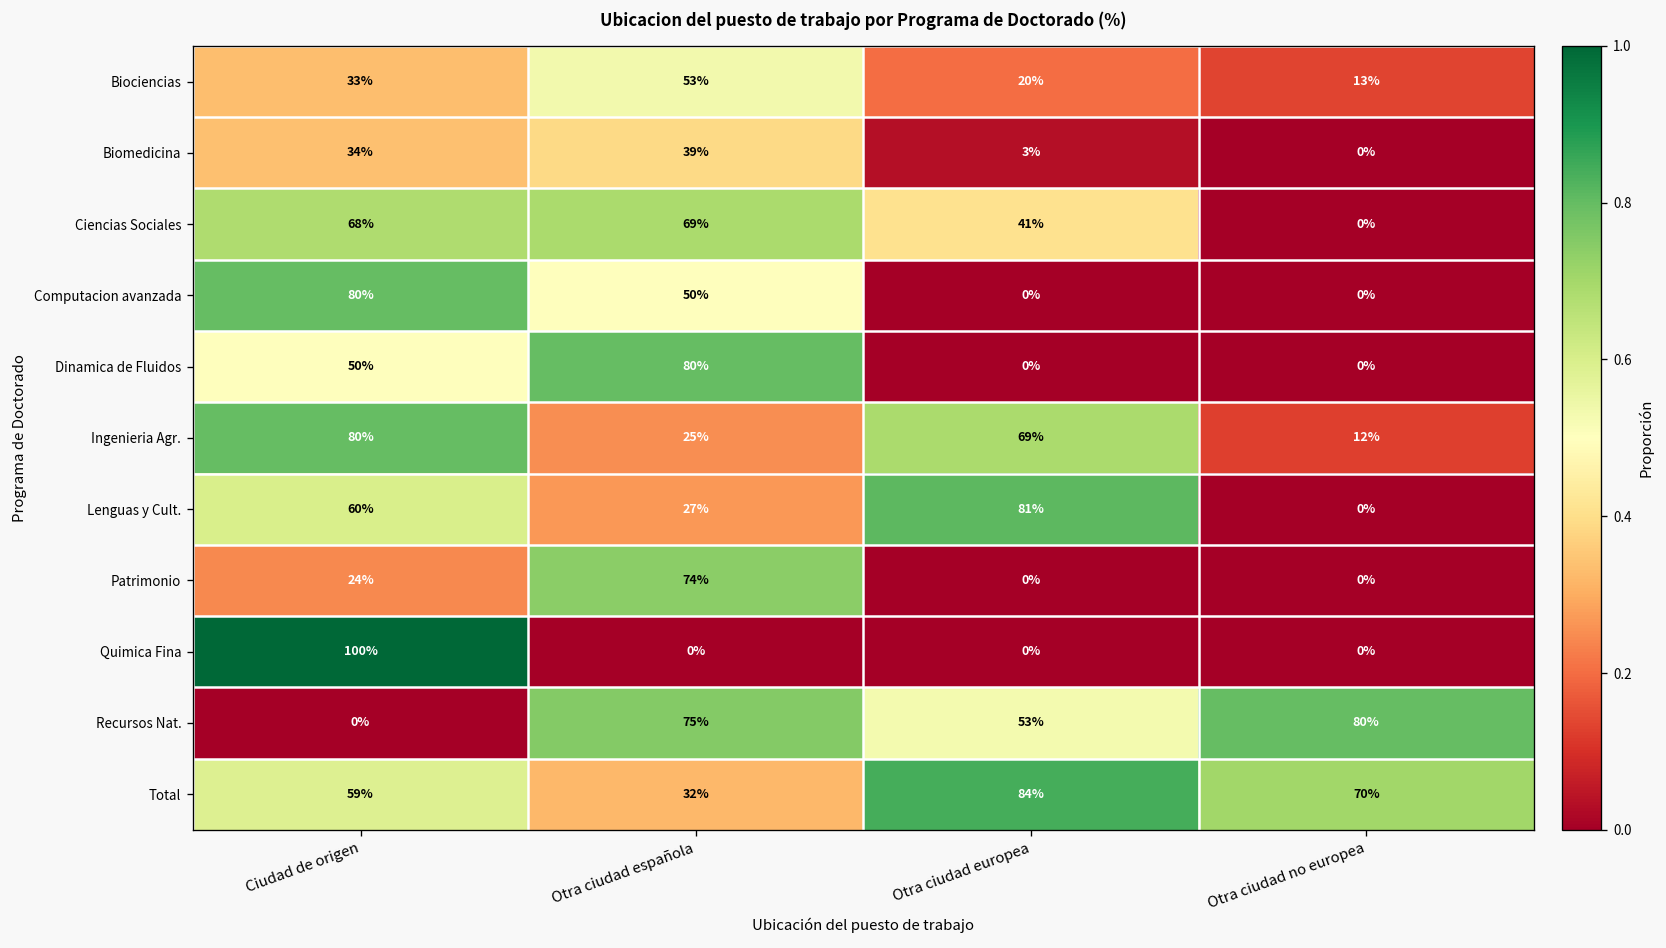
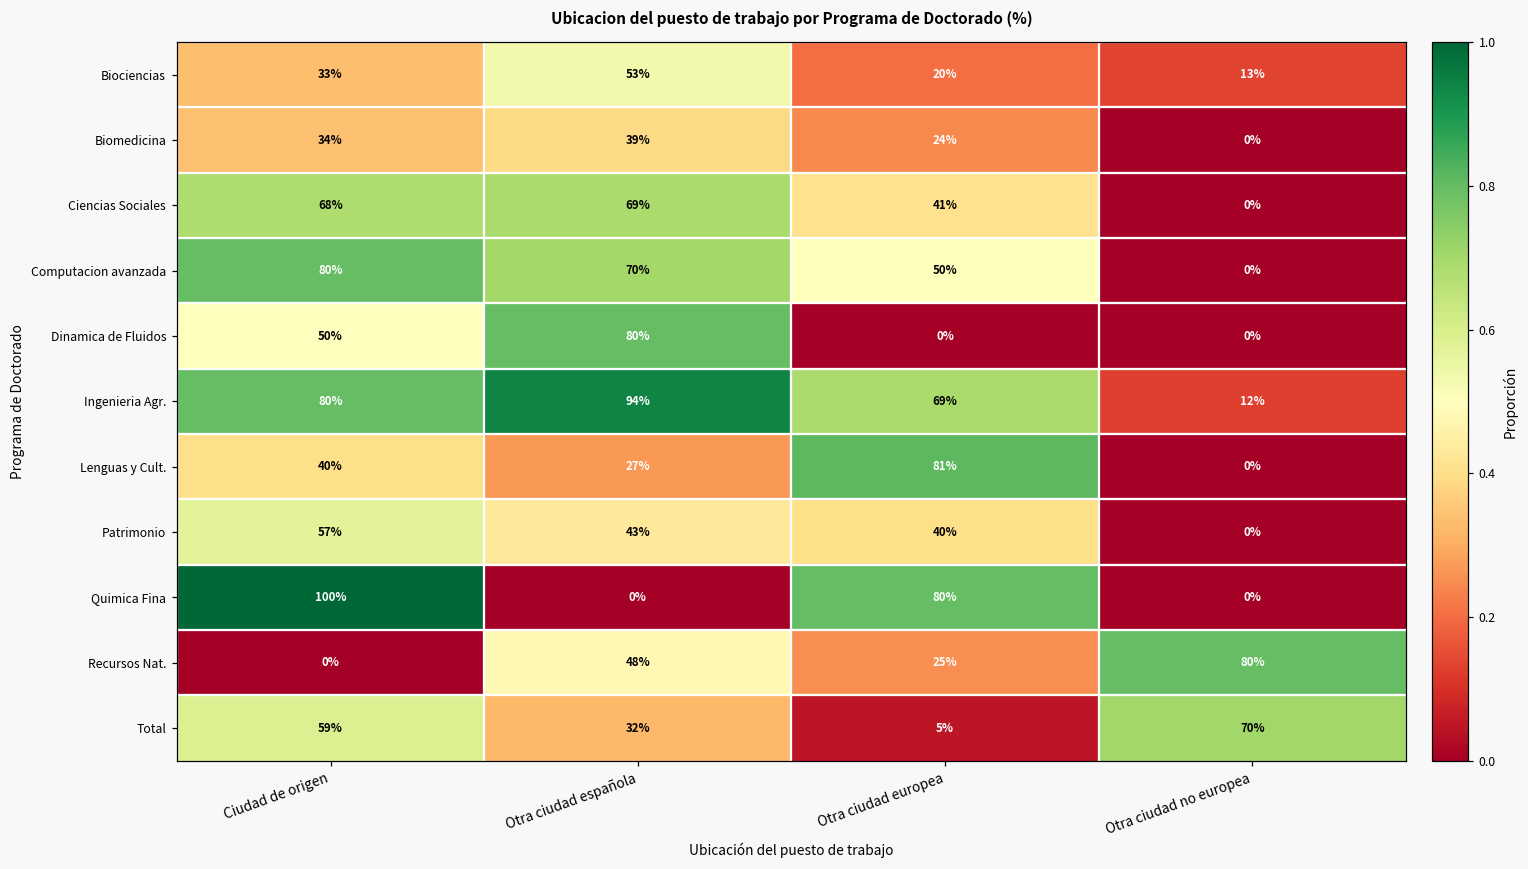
Biomedicina, Otra ciudad europea: 3% -> 24%
Computacion avanzada, Otra ciudad española: 50% -> 70%
Computacion avanzada, Otra ciudad europea: 0% -> 50%
Ingenieria Agr., Otra ciudad española: 25% -> 94%
Lenguas y Cult., Ciudad de origen: 60% -> 40%
Patrimonio, Ciudad de origen: 24% -> 57%
Patrimonio, Otra ciudad española: 74% -> 43%
Patrimonio, Otra ciudad europea: 0% -> 40%
Quimica Fina, Otra ciudad europea: 0% -> 80%
Recursos Nat., Otra ciudad española: 75% -> 48%
Recursos Nat., Otra ciudad europea: 53% -> 25%
Total, Otra ciudad europea: 84% -> 5%
